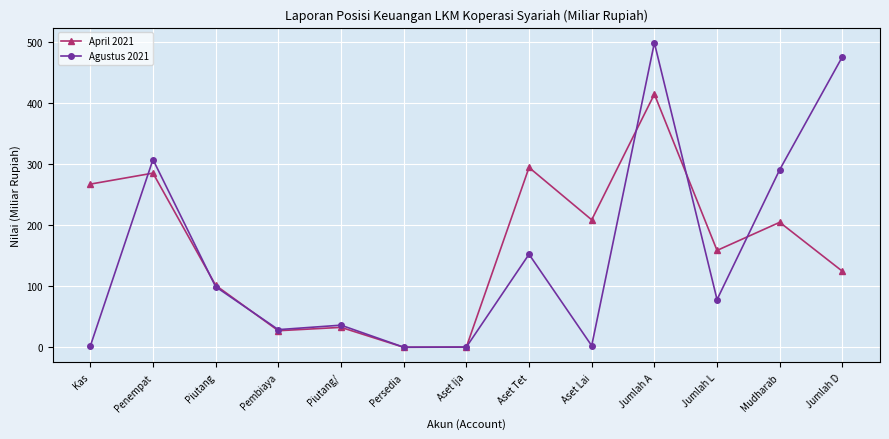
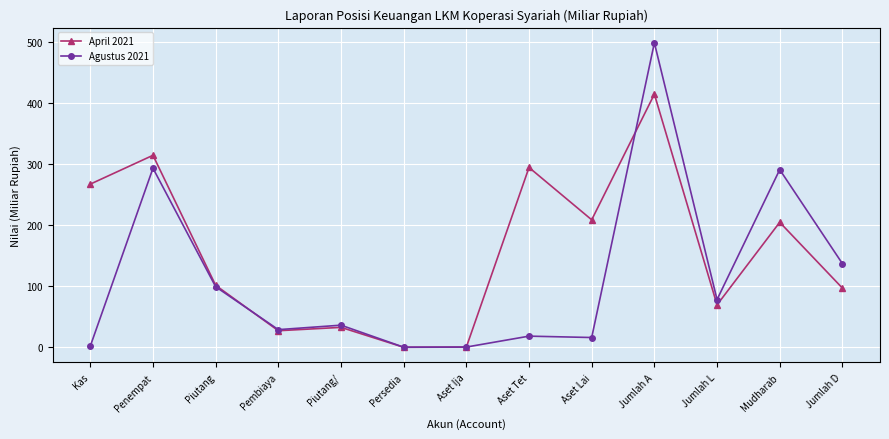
April 2021, Penempat: 290 -> 310
Agustus 2021, Penempat: 310 -> 290
Agustus 2021, Aset Tet: 150 -> 20
Agustus 2021, Aset Lai: 0 -> 20
April 2021, Jumlah L: 160 -> 70
April 2021, Jumlah D: 120 -> 100
Agustus 2021, Jumlah D: 480 -> 140
